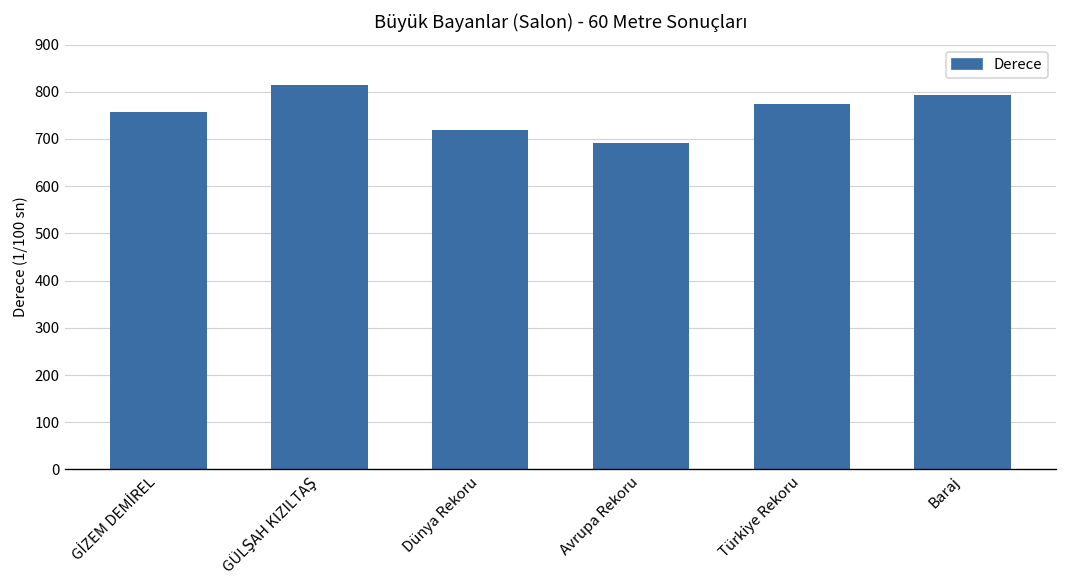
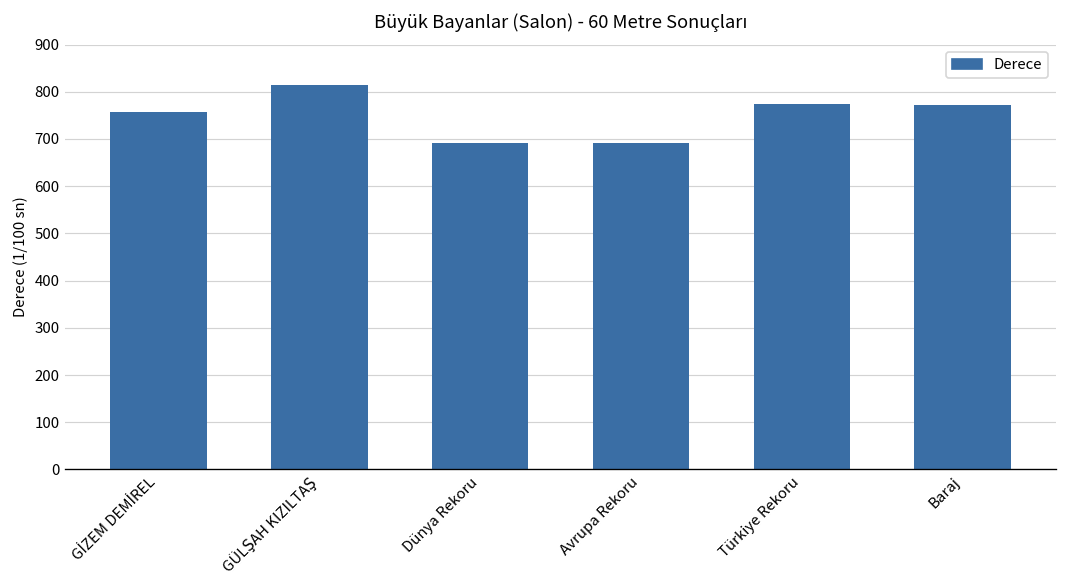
Dünya Rekoru: 720 -> 690
Baraj: 790 -> 770
